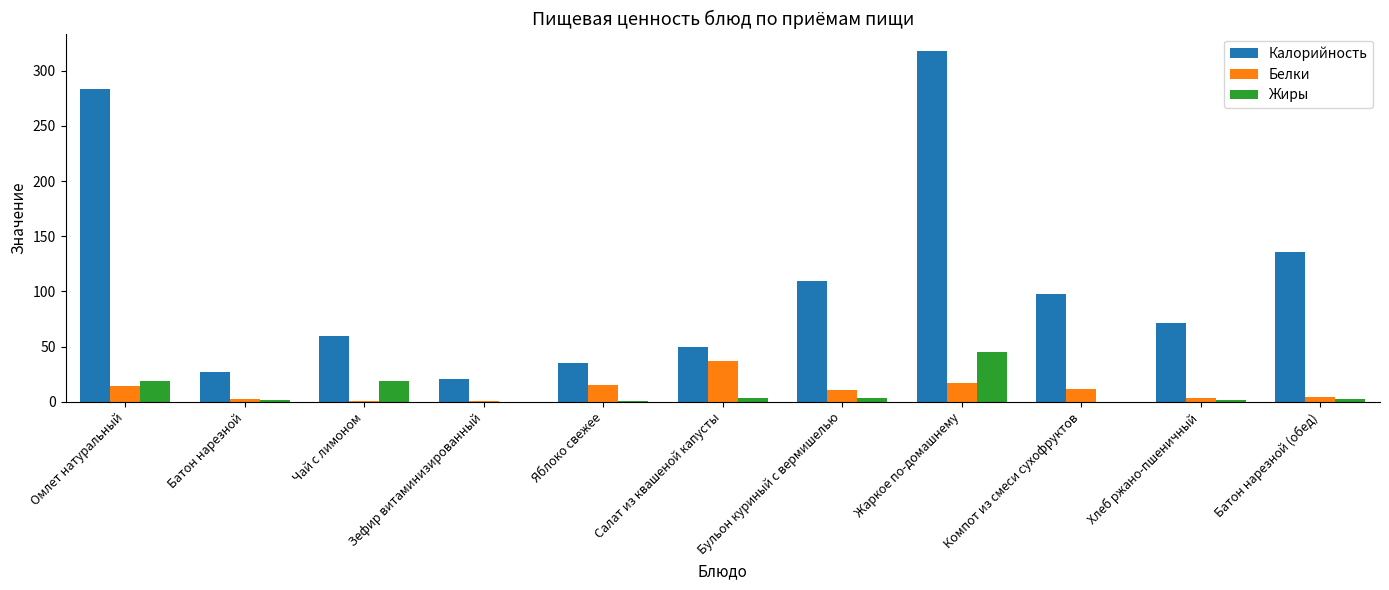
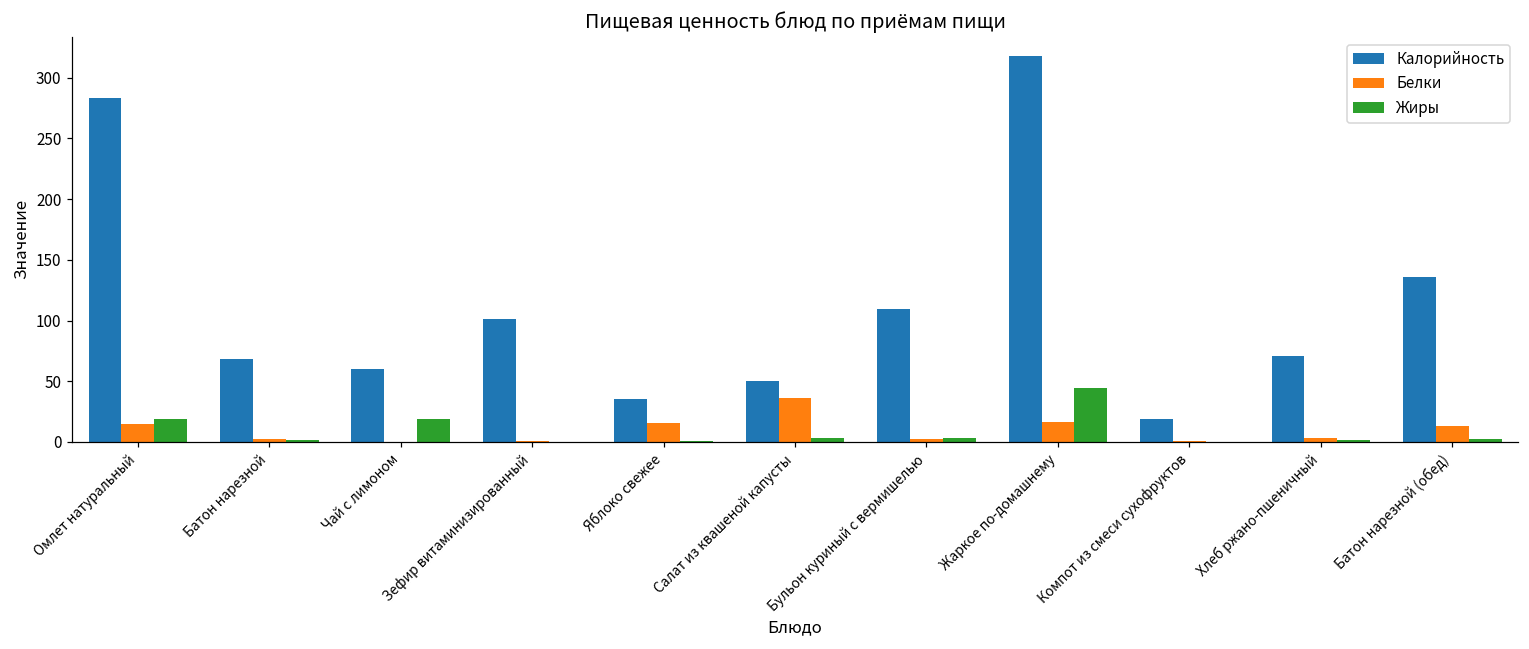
Калорийность, Батон нарезной: 27 -> 68
Калорийность, Зефир витаминизированный: 21 -> 102
Белки, Бульон куриный с вермишелью: 11 -> 2
Калорийность, Компот из смеси сухофруктов: 97 -> 19
Белки, Компот из смеси сухофруктов: 11 -> 1
Белки, Батон нарезной (обед): 4 -> 13
